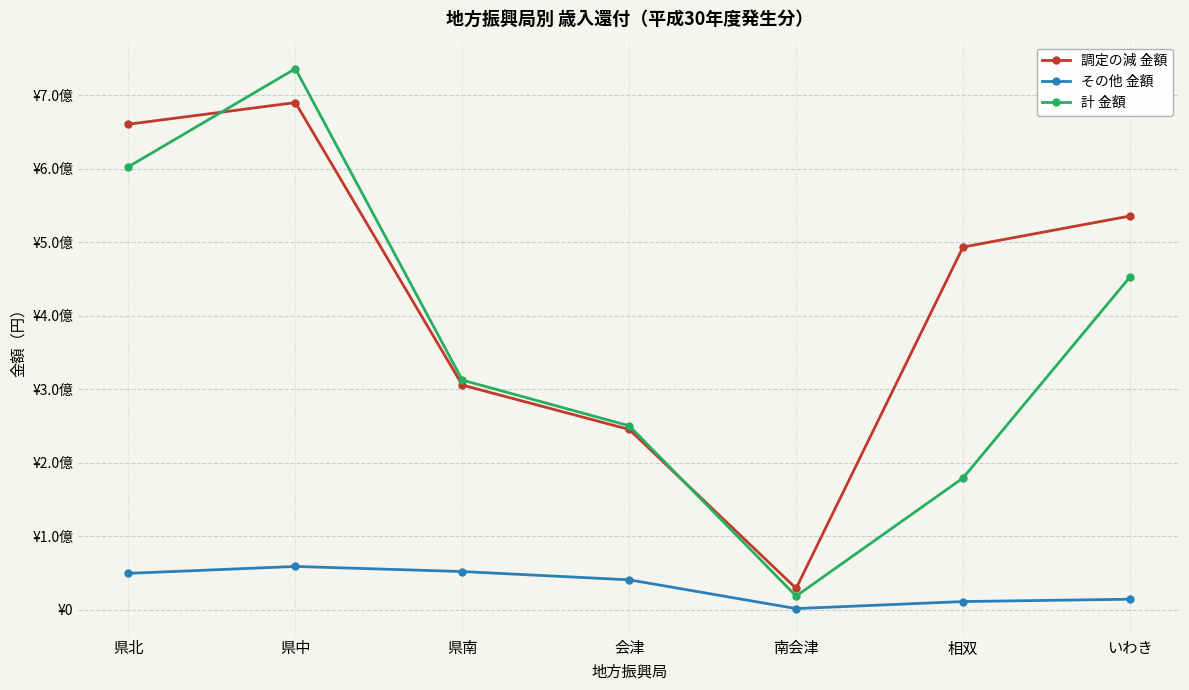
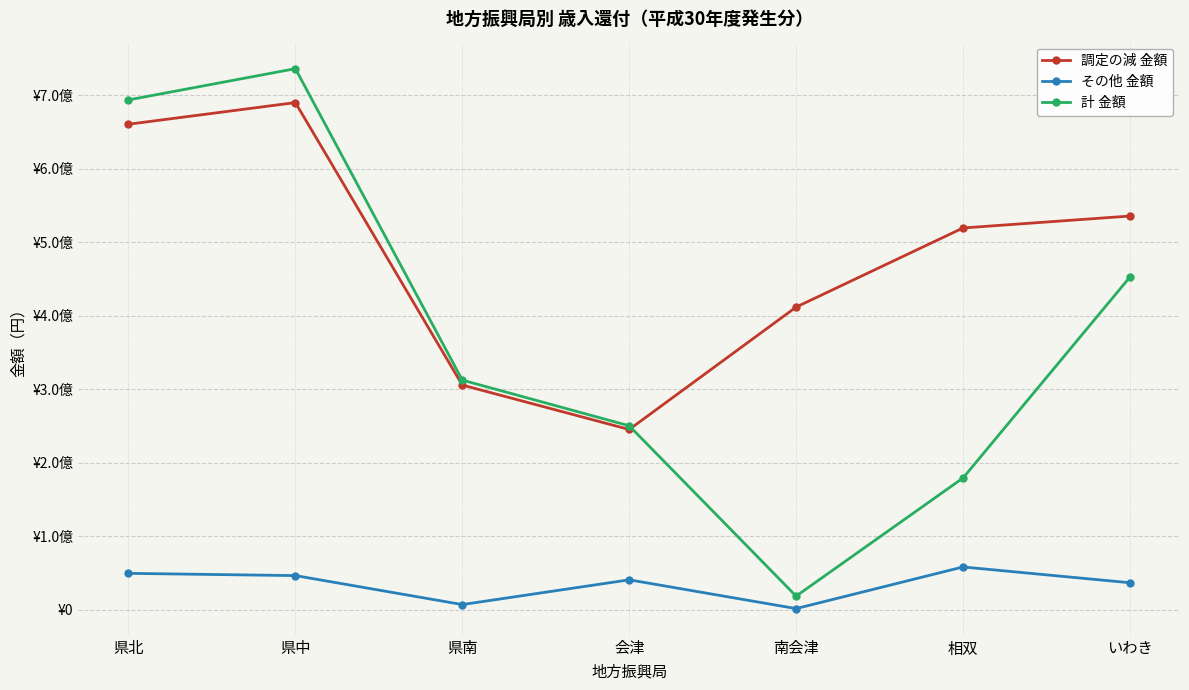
計 金額, 県北: ¥6.0億 -> ¥6.9億
その他 金額, 県中: ¥0.6億 -> ¥0.5億
その他 金額, 県南: ¥0.5億 -> ¥0.1億
調定の減 金額, 南会津: ¥0.3億 -> ¥4.1億
調定の減 金額, 相双: ¥4.9億 -> ¥5.2億
その他 金額, 相双: ¥0.1億 -> ¥0.6億
その他 金額, いわき: ¥0.1億 -> ¥0.4億
